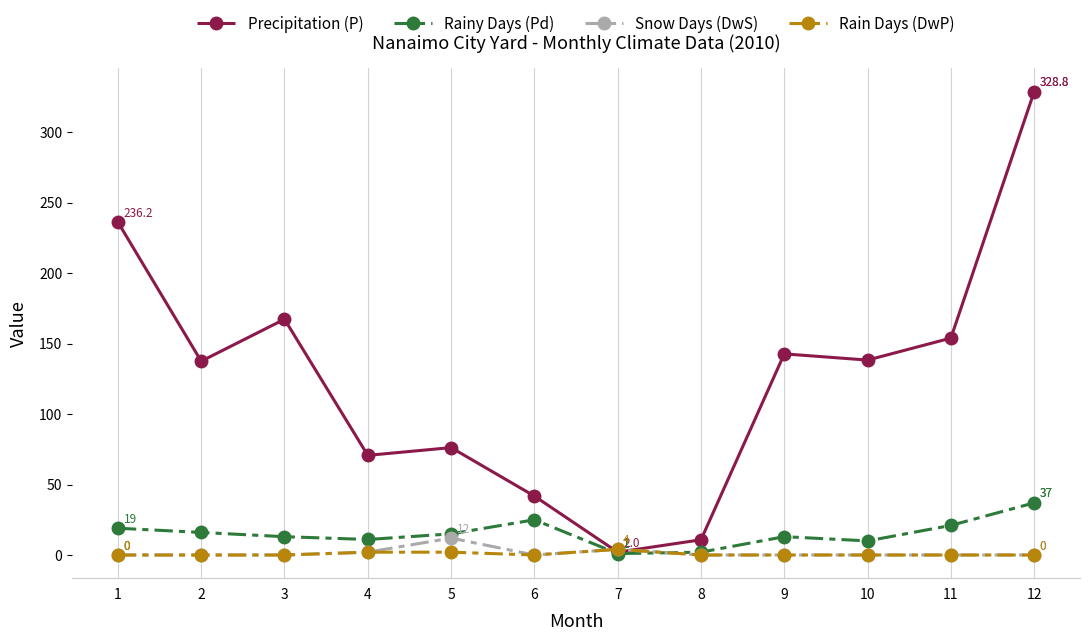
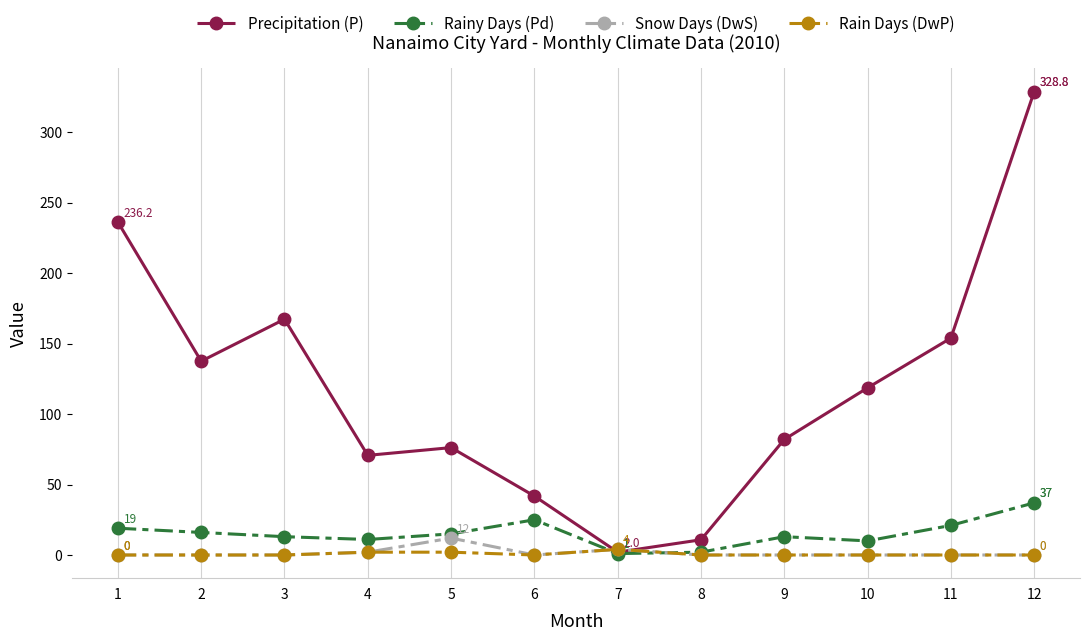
Precipitation (P), 9: 143 -> 82
Precipitation (P), 10: 138 -> 119
